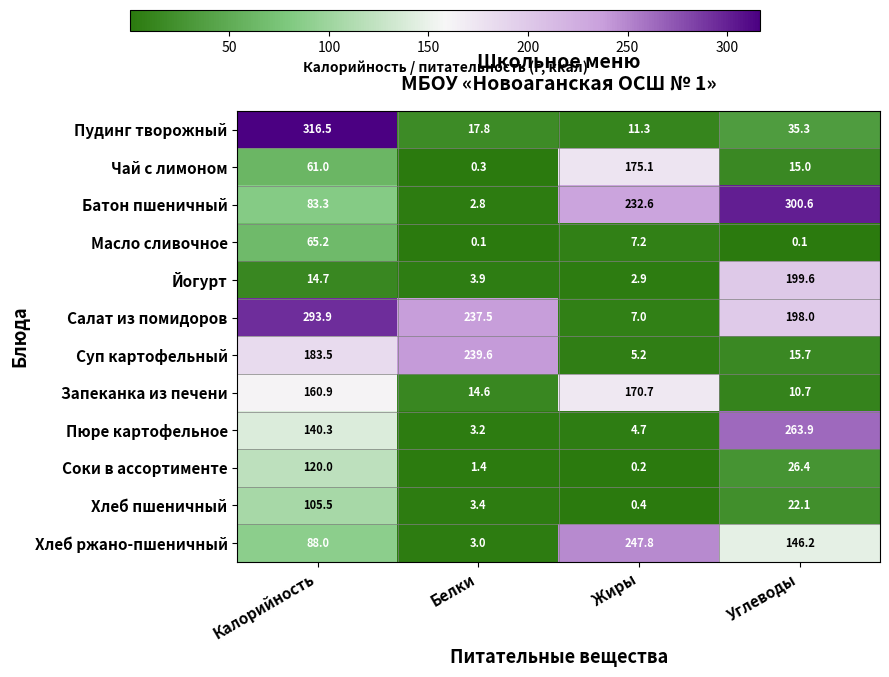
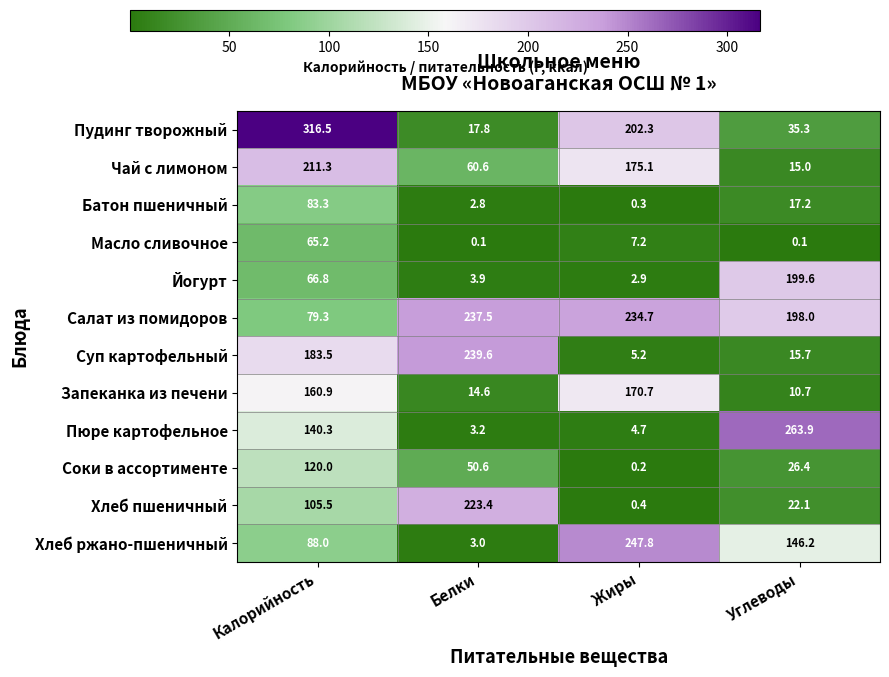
Пудинг творожный, Жиры: 11.3 -> 202.3
Чай с лимоном, Калорийность: 61.0 -> 211.3
Чай с лимоном, Белки: 0.3 -> 60.6
Батон пшеничный, Жиры: 232.6 -> 0.3
Батон пшеничный, Углеводы: 300.6 -> 17.2
Йогурт, Калорийность: 14.7 -> 66.8
Салат из помидоров, Калорийность: 293.9 -> 79.3
Салат из помидоров, Жиры: 7.0 -> 234.7
Соки в ассортименте, Белки: 1.4 -> 50.6
Хлеб пшеничный, Белки: 3.4 -> 223.4
